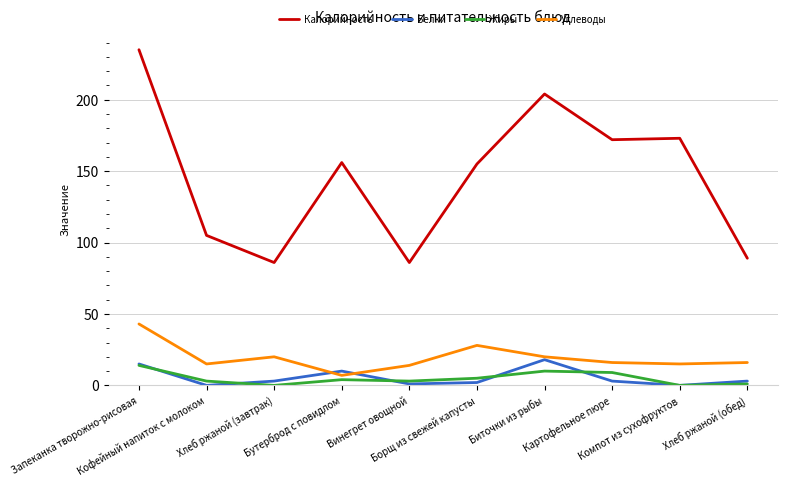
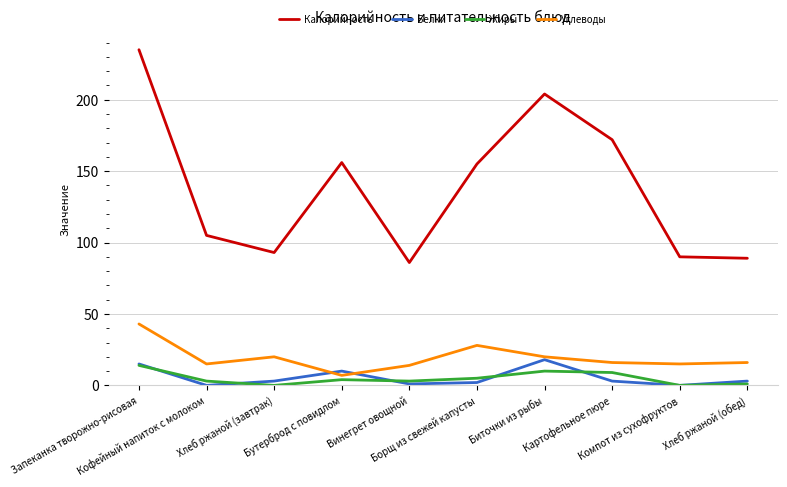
Калорийность, Хлеб ржаной (завтрак): 86 -> 93
Калорийность, Компот из сухофруктов: 173 -> 90
